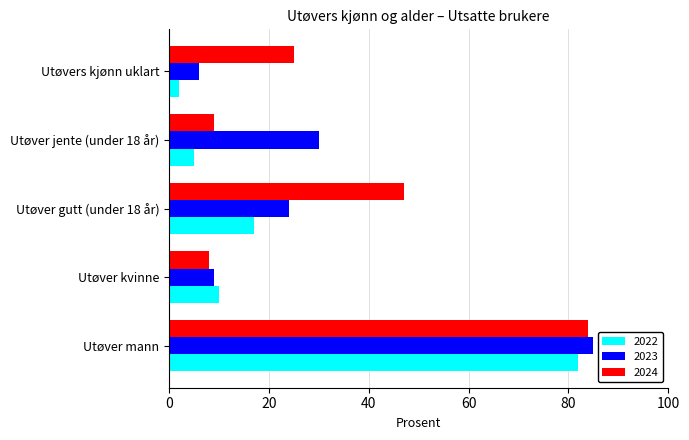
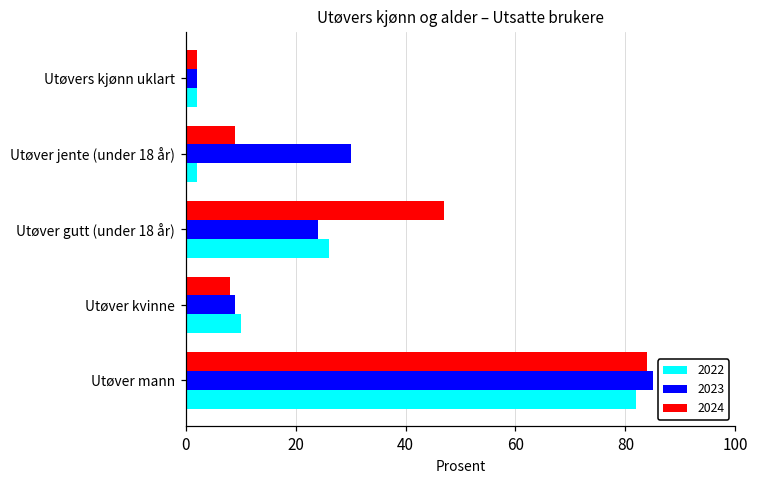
2024, Utøvers kjønn uklart: 25 -> 2
2023, Utøvers kjønn uklart: 6 -> 2
2022, Utøver jente (under 18 år): 5 -> 2
2022, Utøver gutt (under 18 år): 17 -> 26
